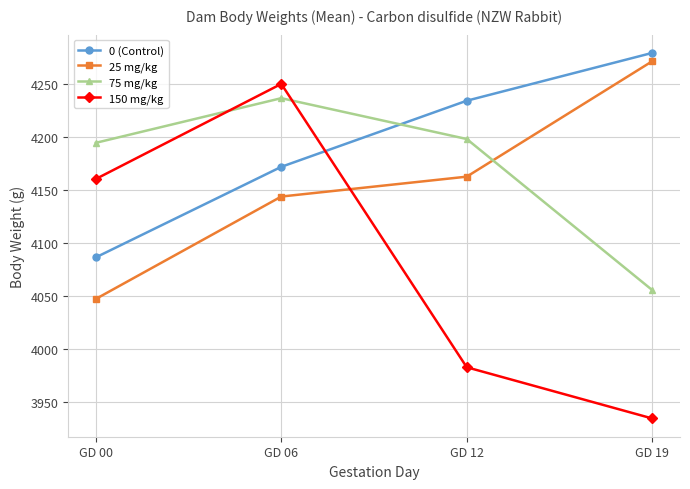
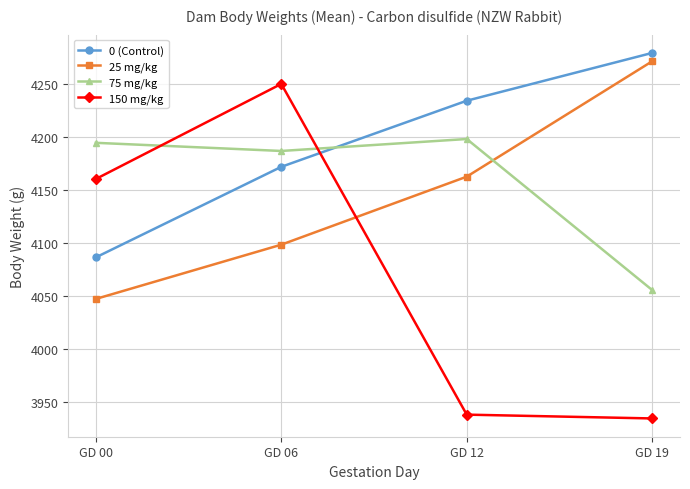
25 mg/kg, GD 06: 4144 -> 4098
75 mg/kg, GD 06: 4237 -> 4187
150 mg/kg, GD 12: 3982 -> 3938
